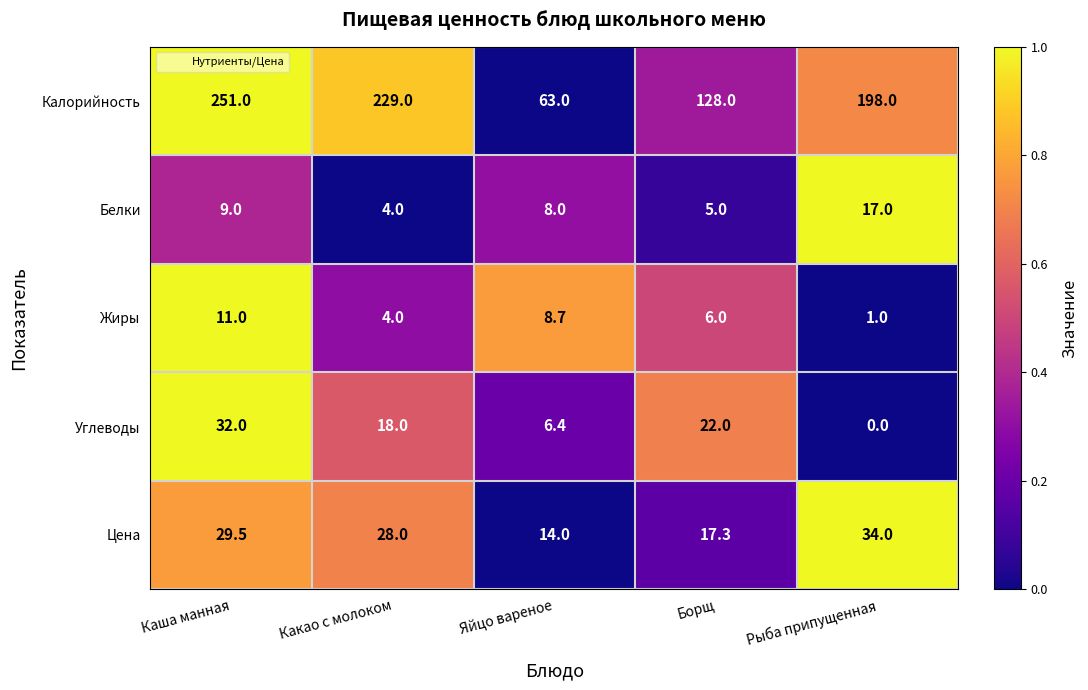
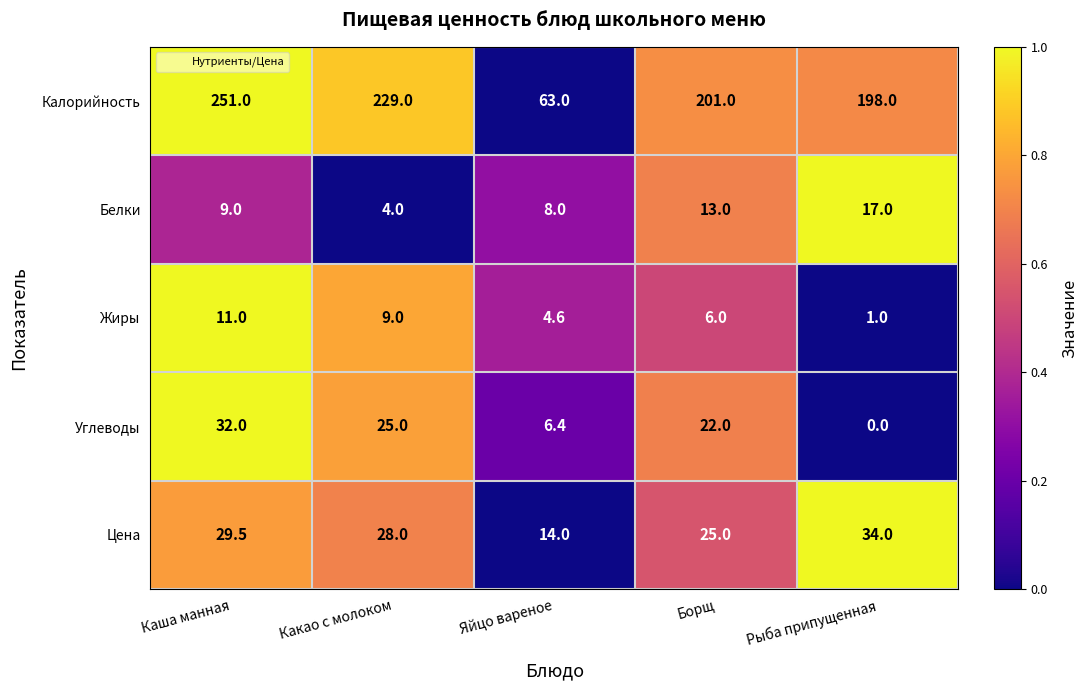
Калорийность, Борщ: 128.0 -> 201.0
Белки, Борщ: 5.0 -> 13.0
Жиры, Какао с молоком: 4.0 -> 9.0
Жиры, Яйцо вареное: 8.7 -> 4.6
Углеводы, Какао с молоком: 18.0 -> 25.0
Цена, Борщ: 17.3 -> 25.0
